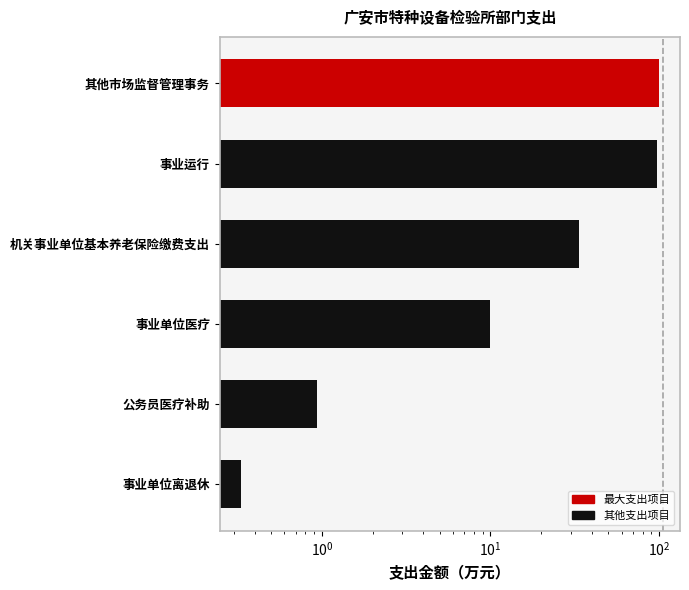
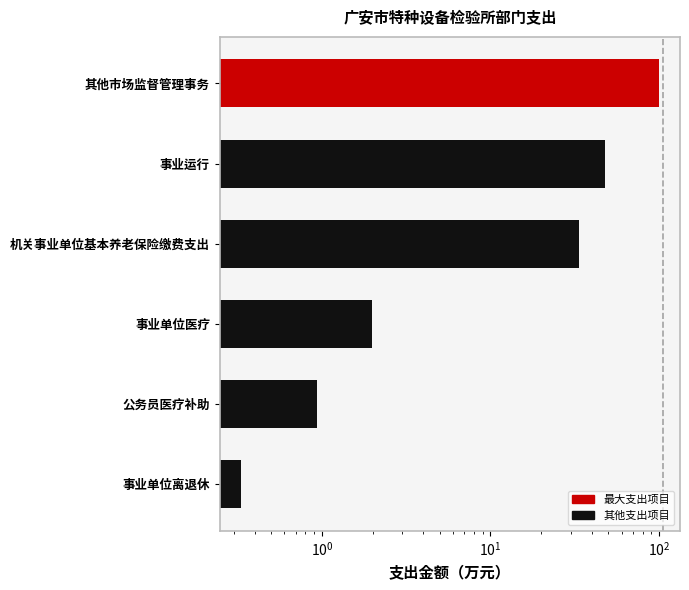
事业运行: 100 -> 48
事业单位医疗: 10 -> 2.0
